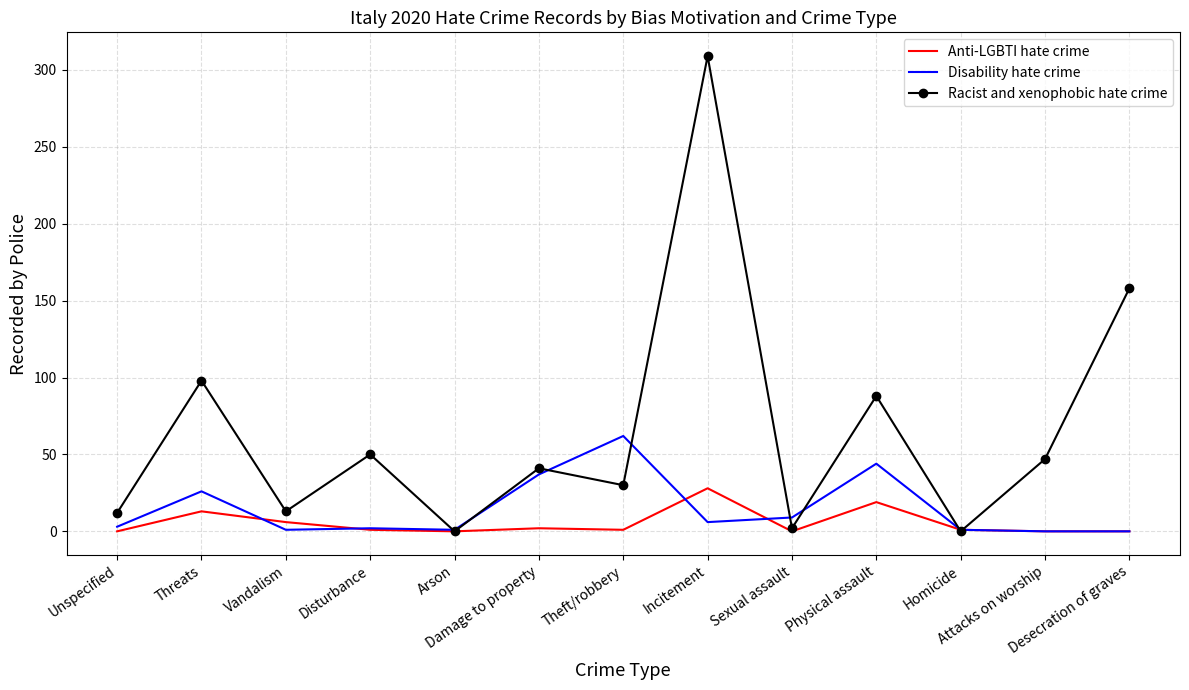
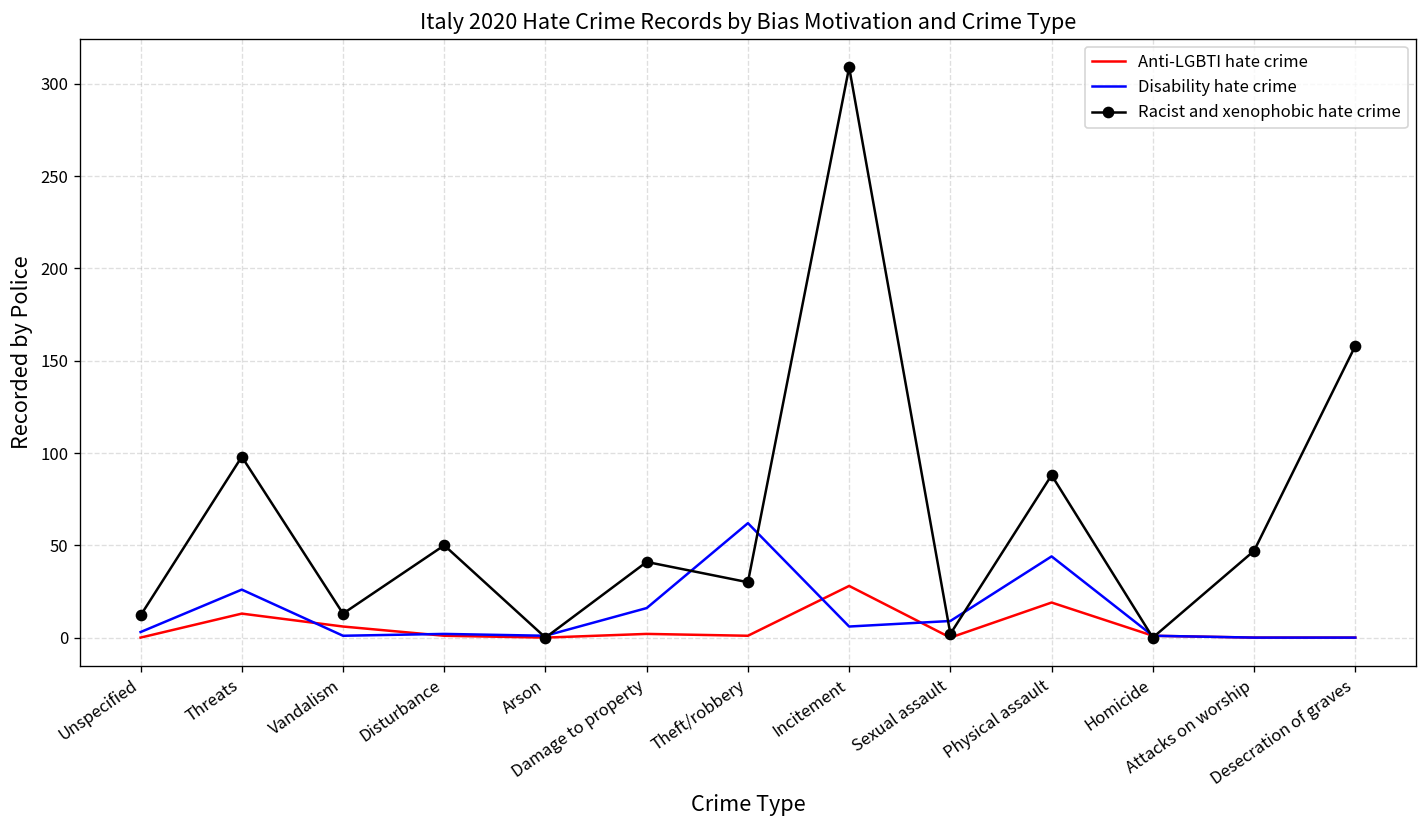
Disability hate crime, Damage to property: 37 -> 16
